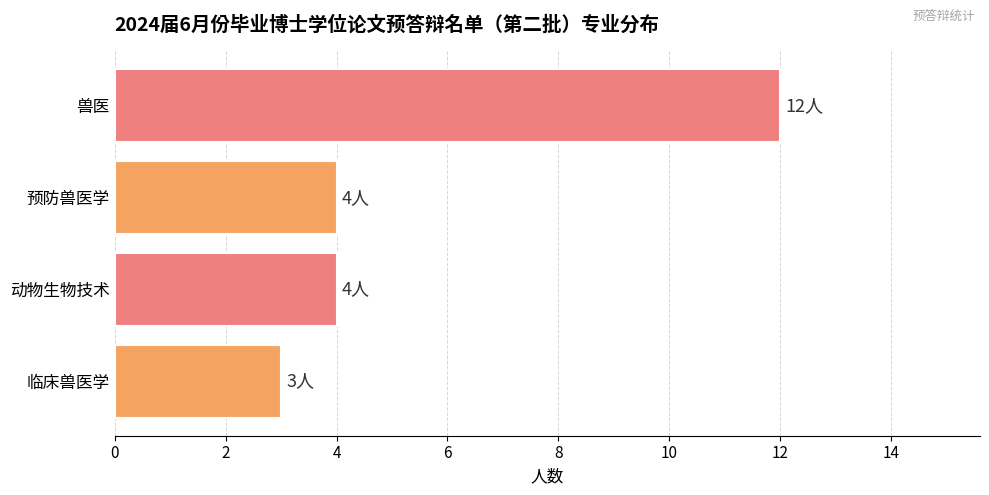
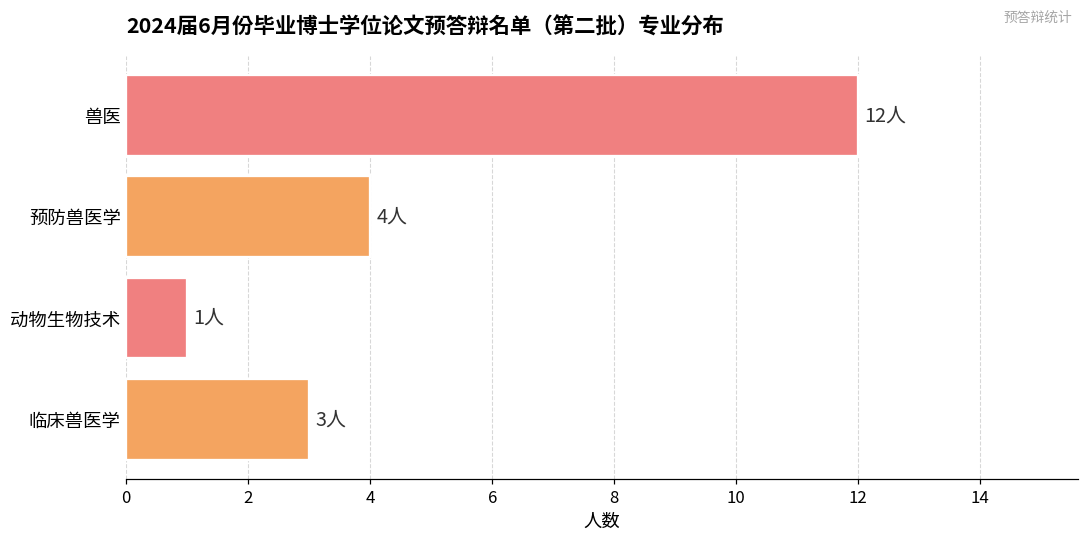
动物生物技术: 4人 -> 1人
